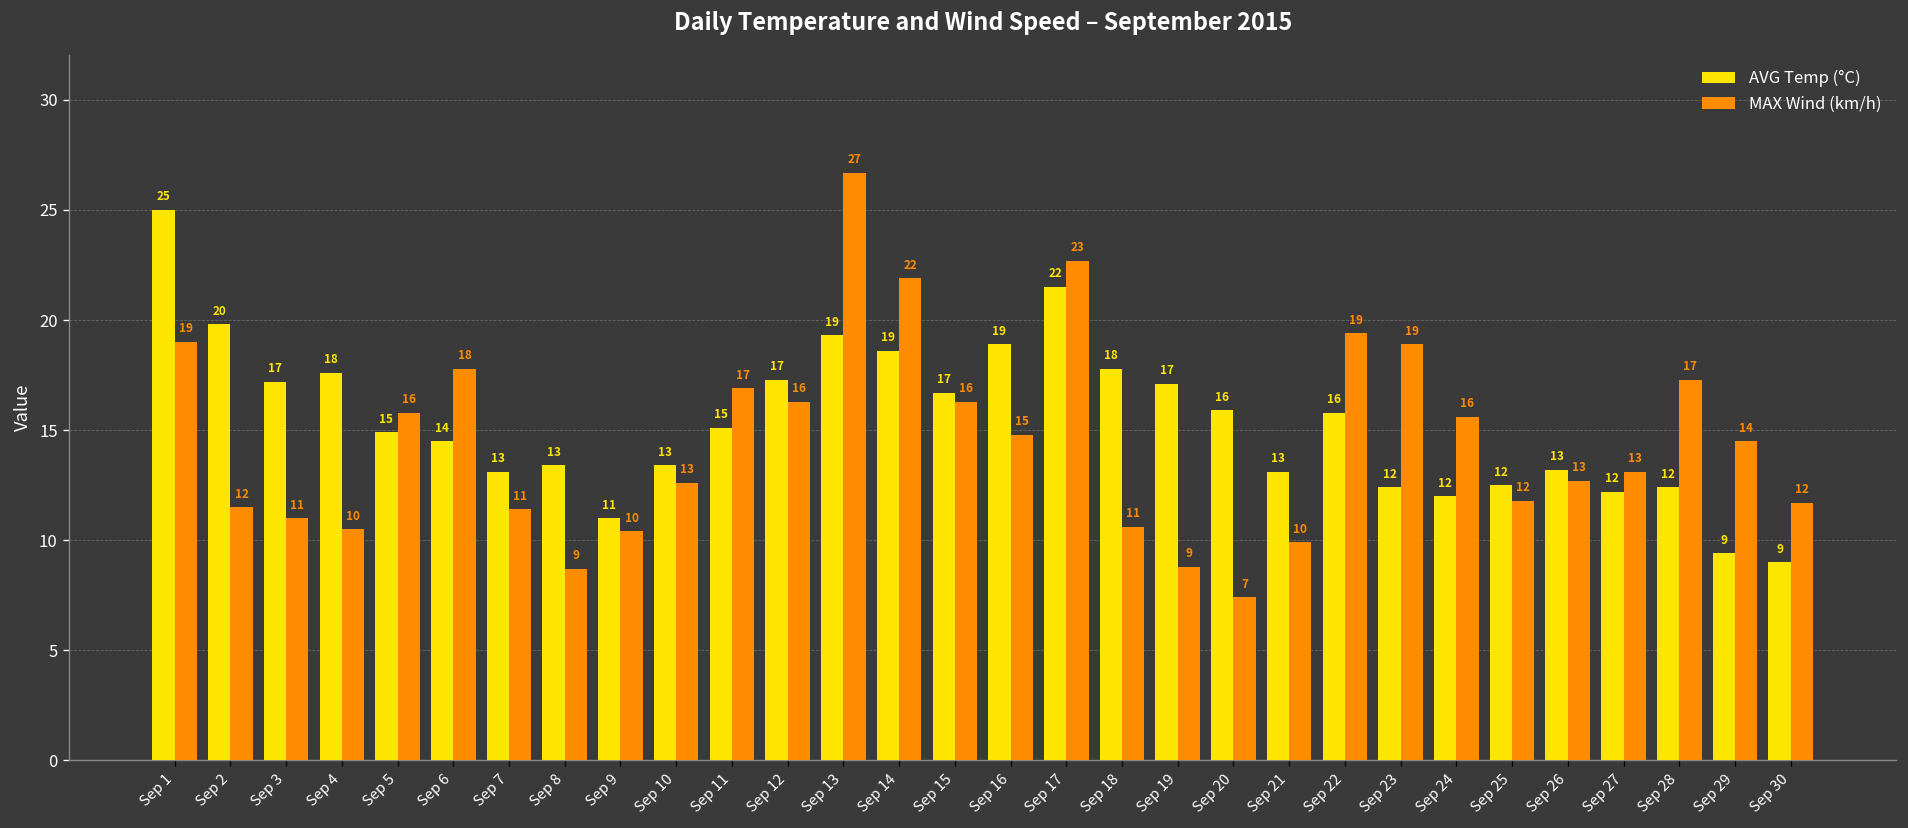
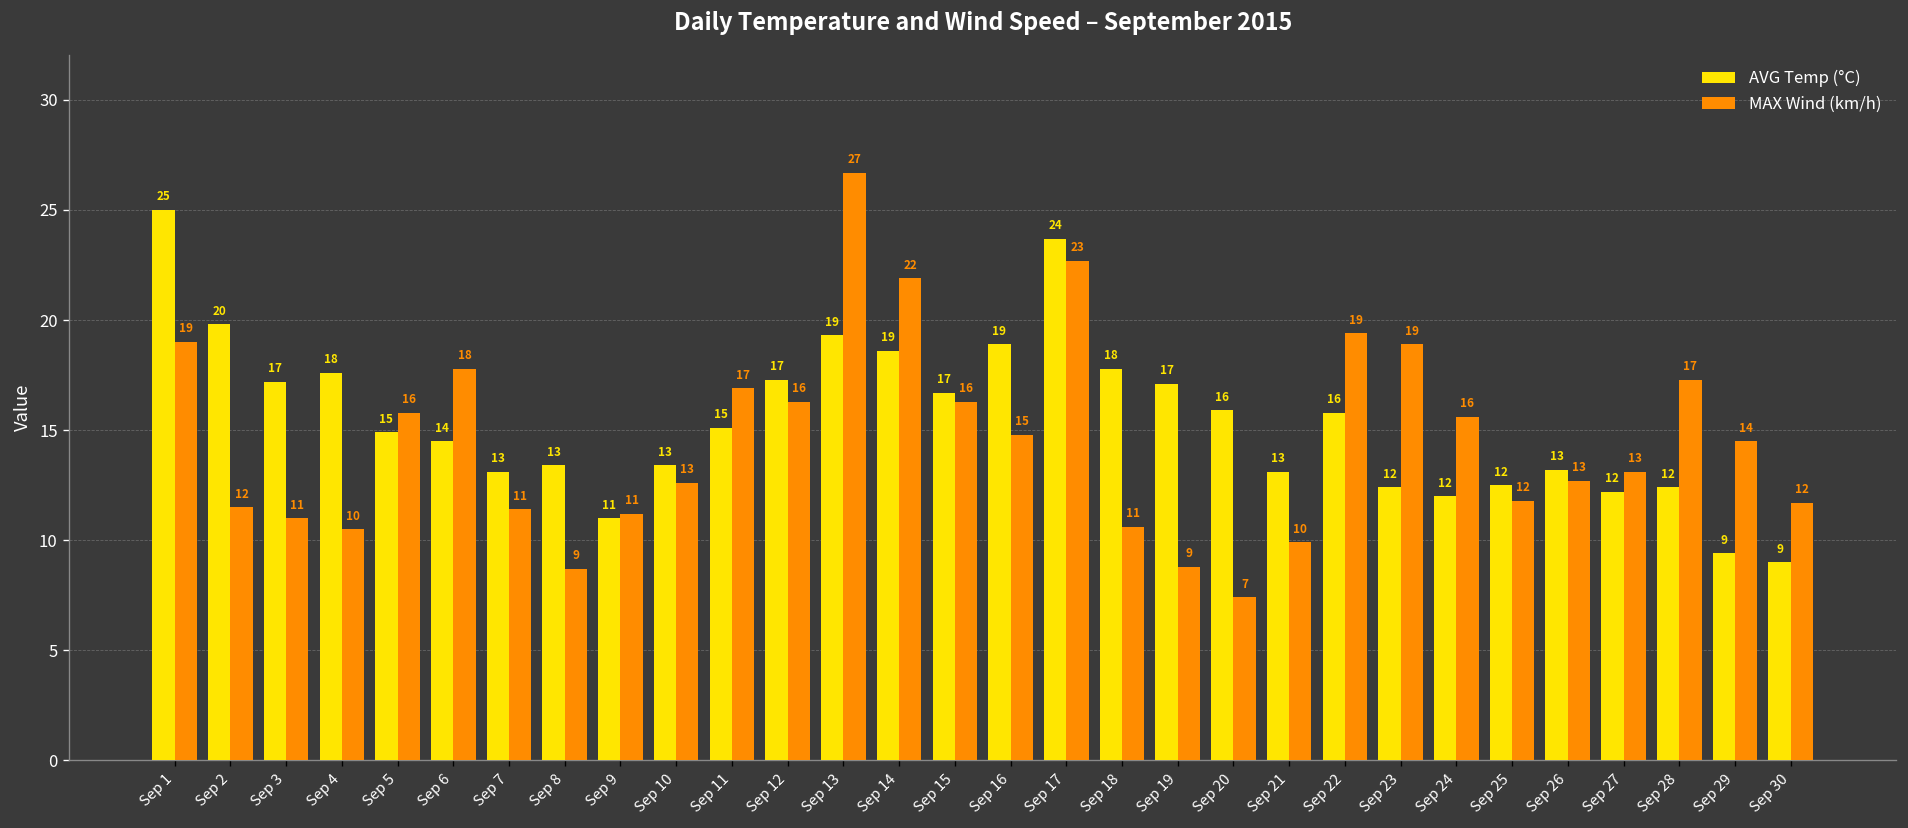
MAX Wind (km/h), Sep 9: 10 -> 11
AVG Temp (°C), Sep 17: 22 -> 24
